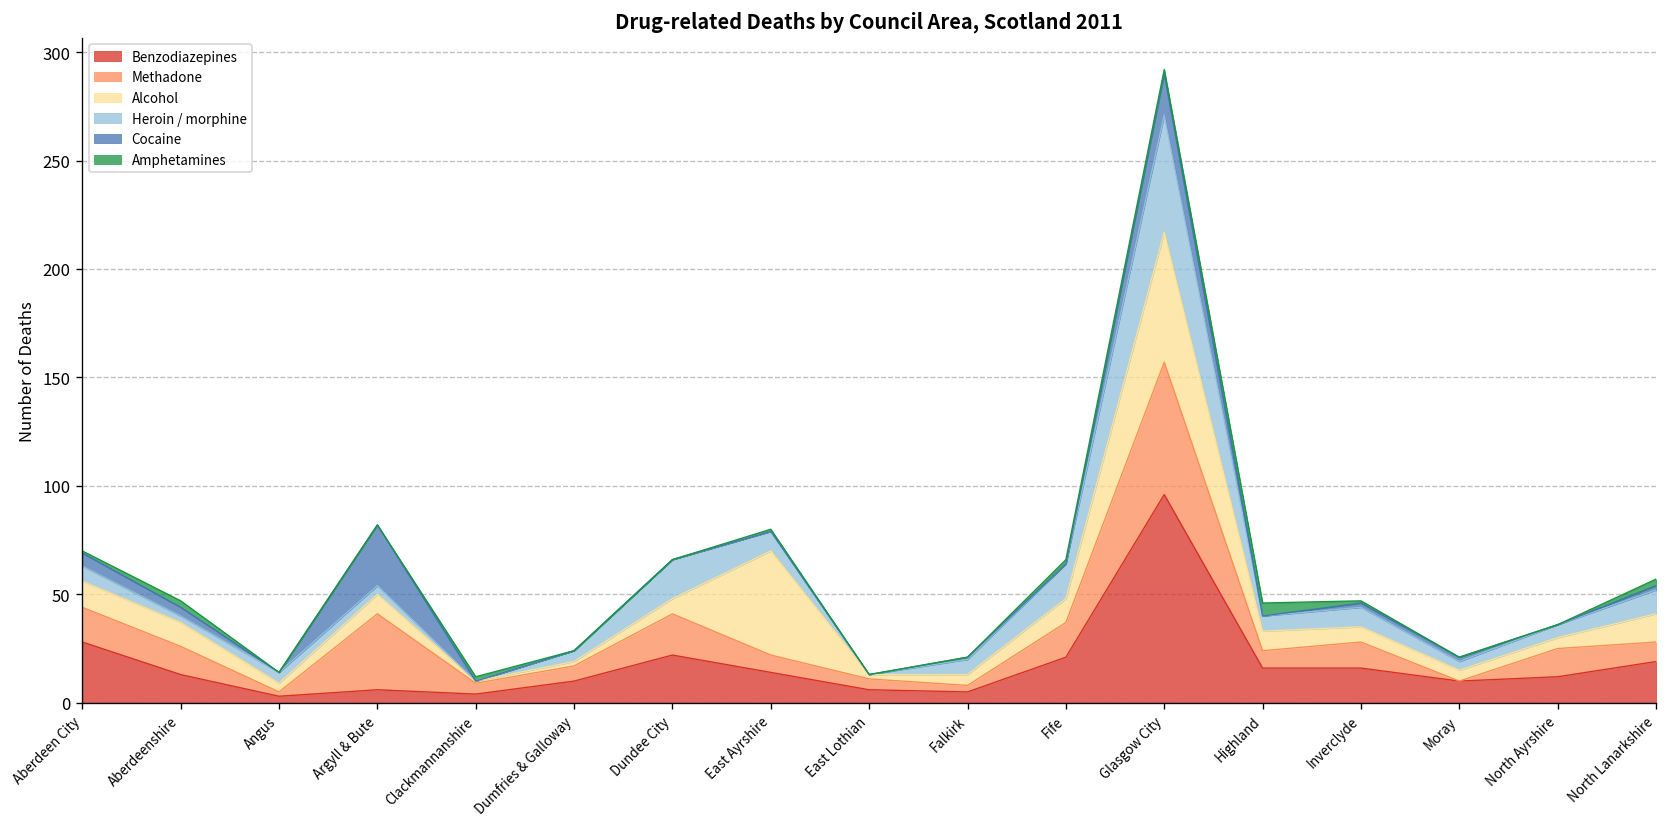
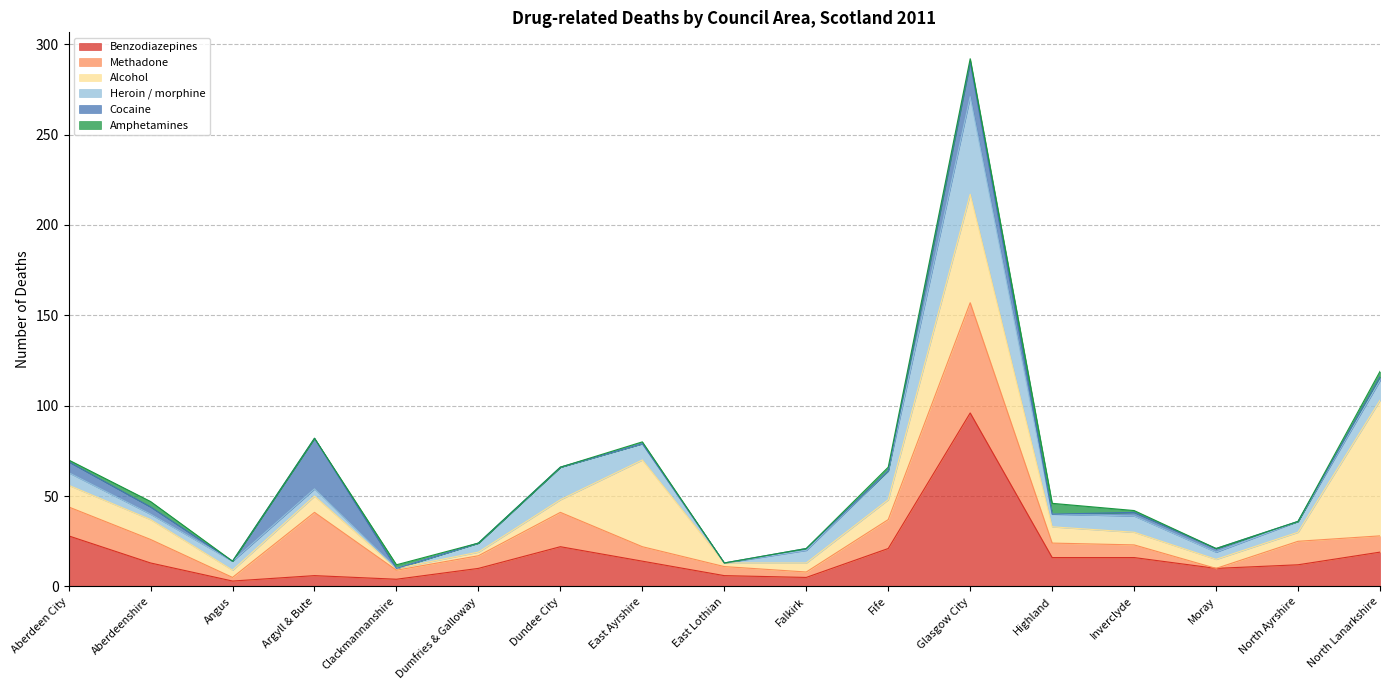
Methadone, Inverclyde: 12 -> 7
Alcohol, North Lanarkshire: 13 -> 75
